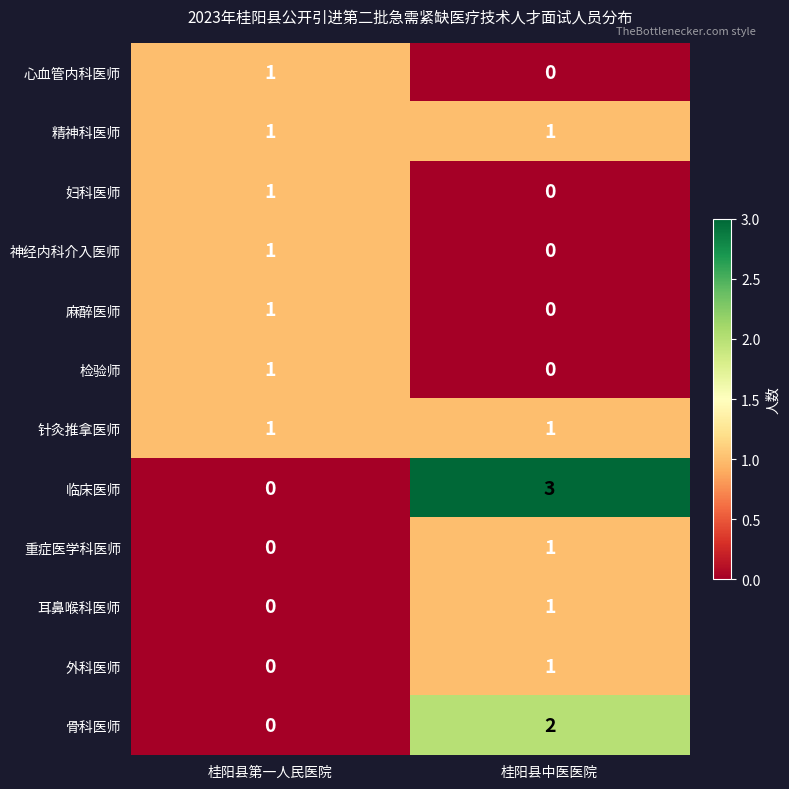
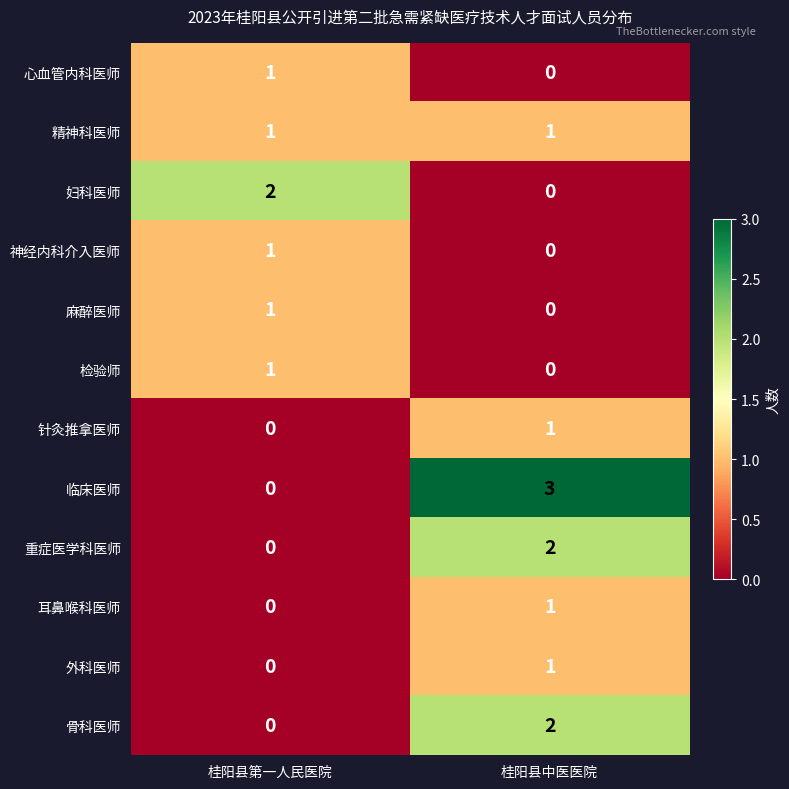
妇科医师, 桂阳县第一人民医院: 1 -> 2
针灸推拿医师, 桂阳县第一人民医院: 1 -> 0
重症医学科医师, 桂阳县中医医院: 1 -> 2
